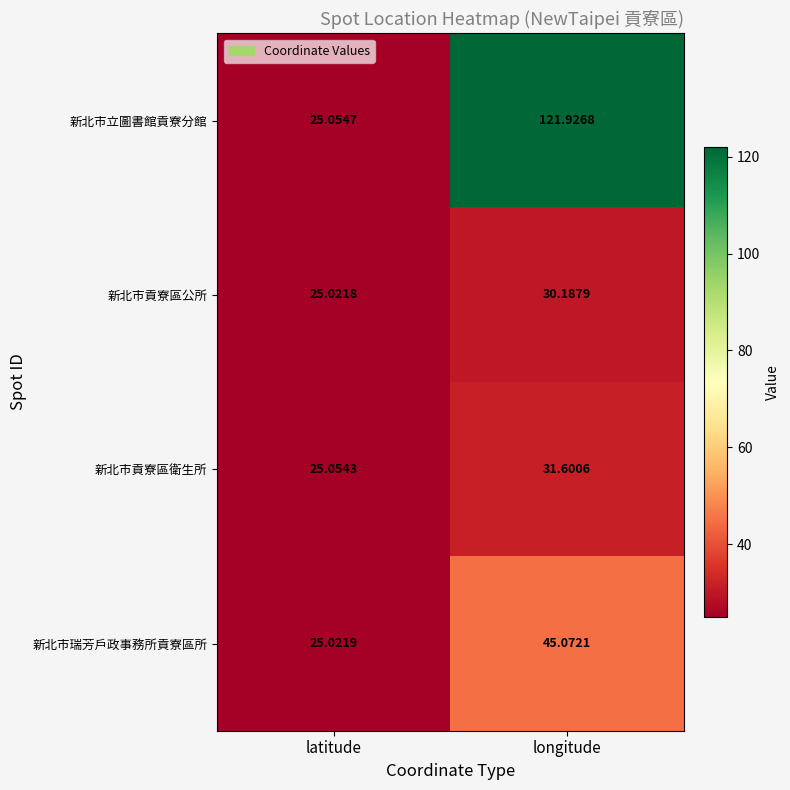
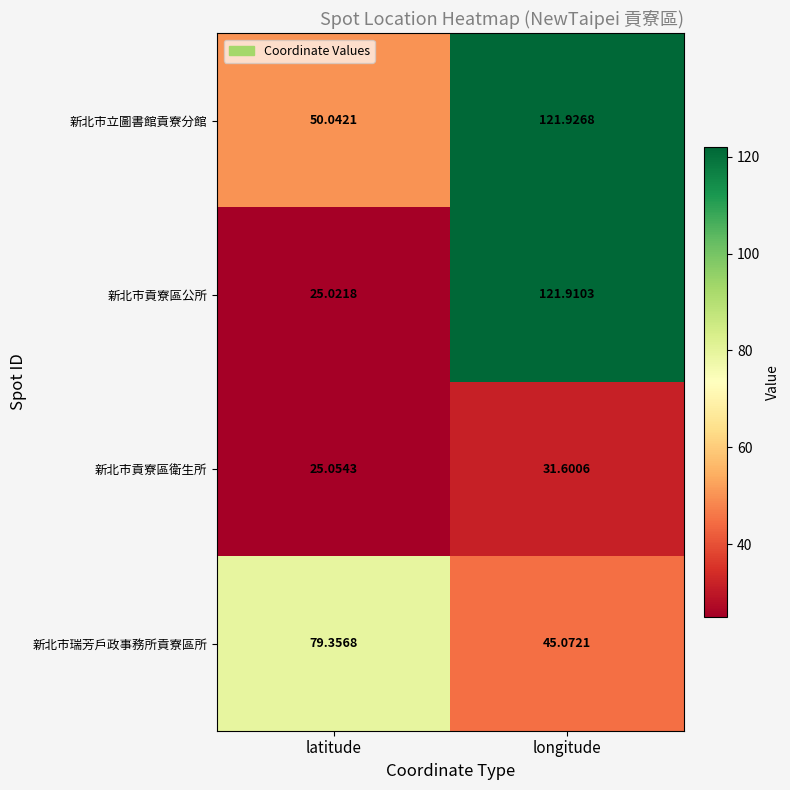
新北市立圖書館貢寮分館, latitude: 25.0547 -> 50.0421
新北市貢寮區公所, longitude: 30.1879 -> 121.9103
新北市瑞芳戶政事務所貢寮區所, latitude: 25.0219 -> 79.3568
